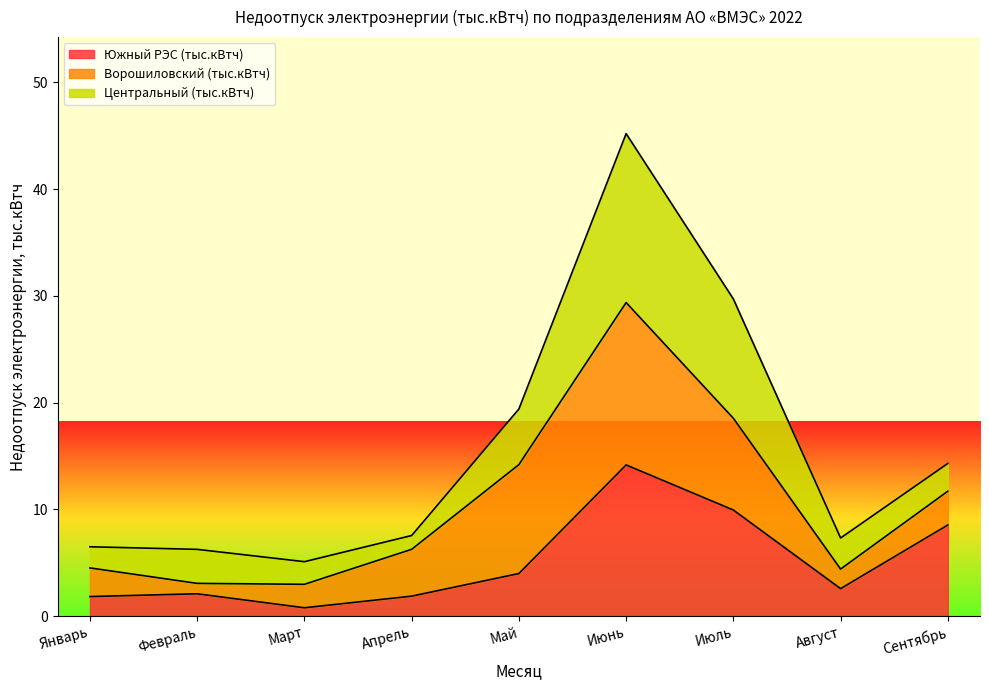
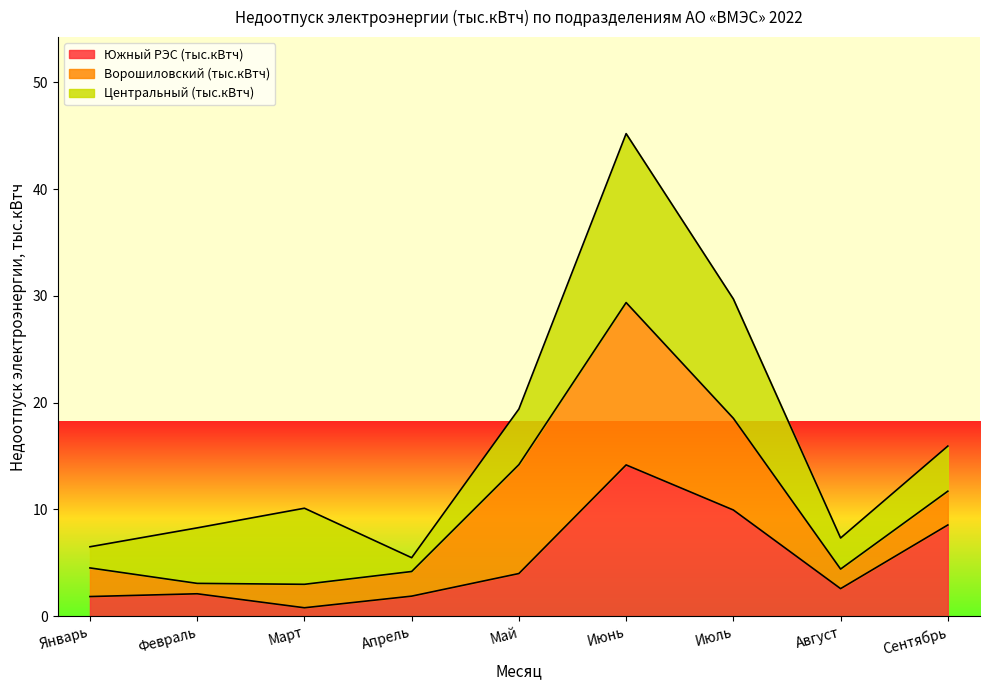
Центральный (тыс.кВтч), Февраль: 3.2 -> 5.2
Центральный (тыс.кВтч), Март: 2.1 -> 7.1
Ворошиловский (тыс.кВтч), Апрель: 4.4 -> 2.3
Центральный (тыс.кВтч), Сентябрь: 2.6 -> 4.2
